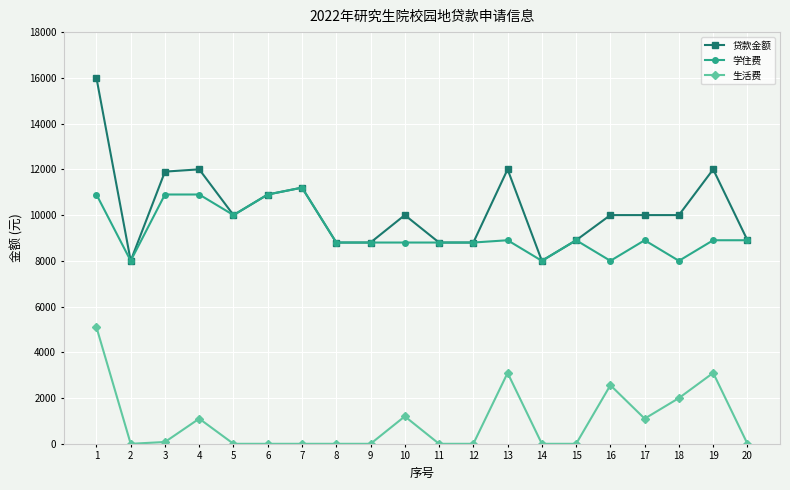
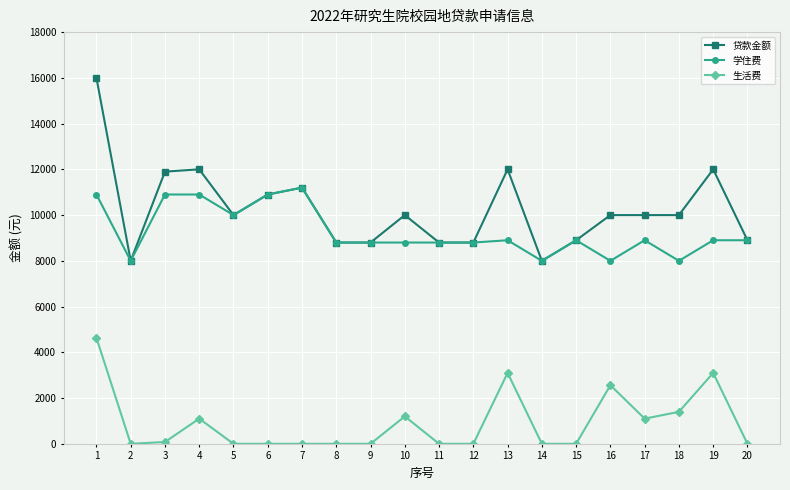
生活费, 1: 5100 -> 4600
生活费, 18: 2000 -> 1400
